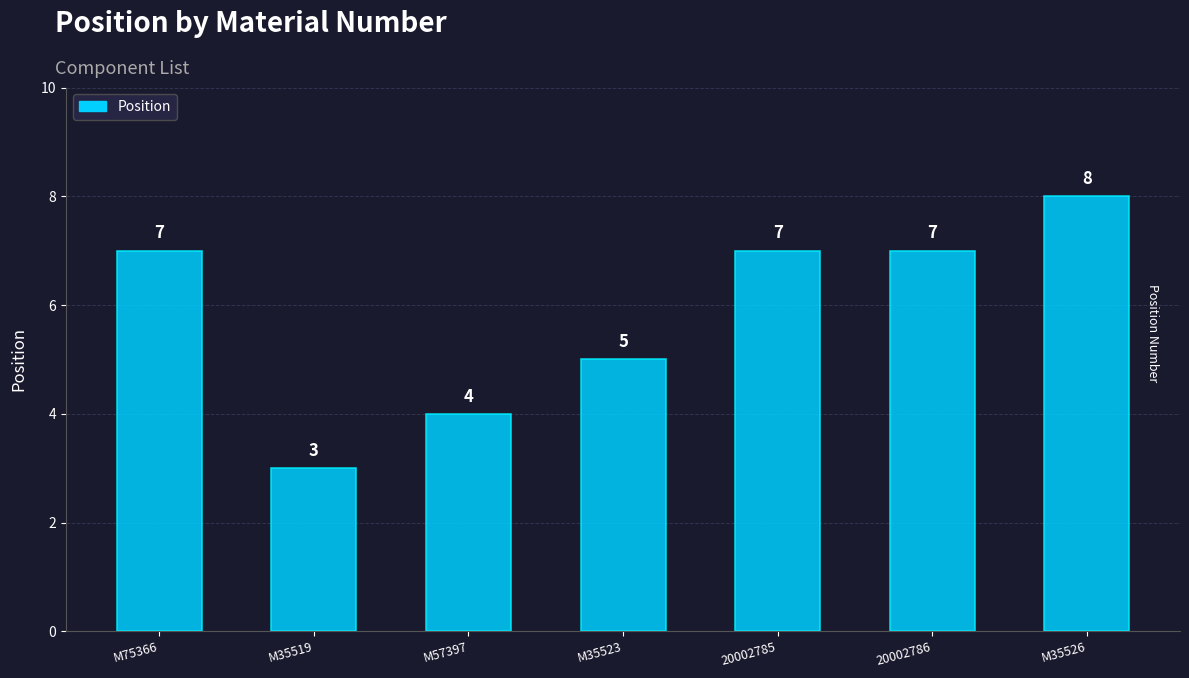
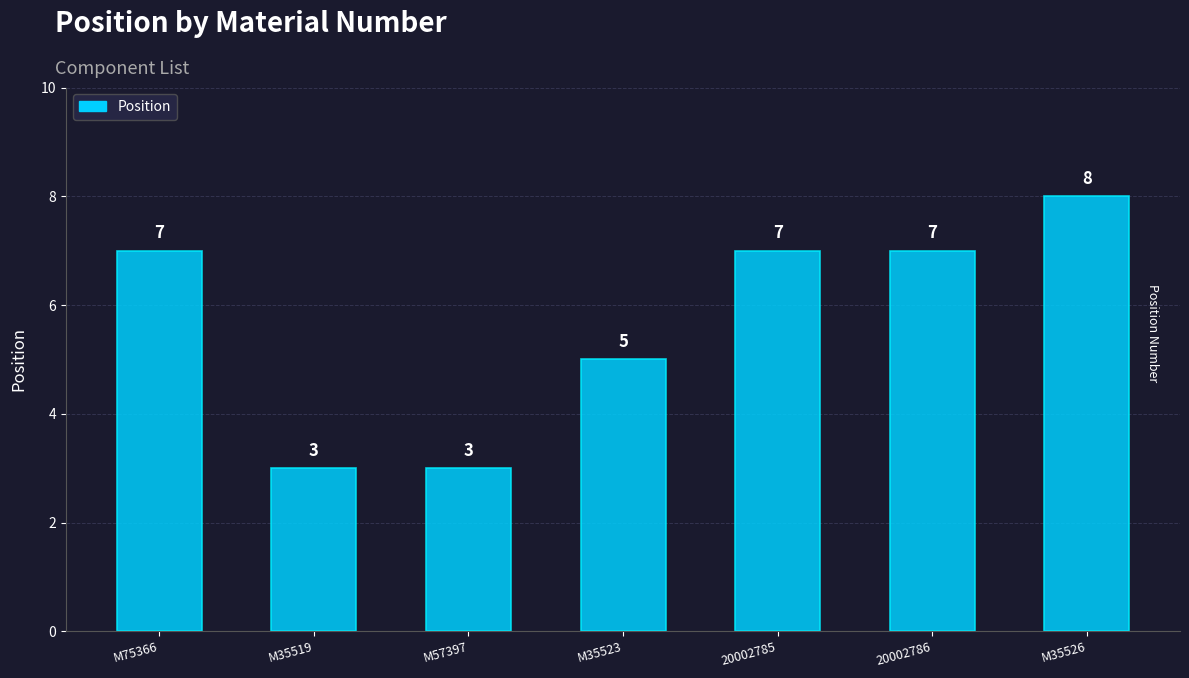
M57397: 4 -> 3
